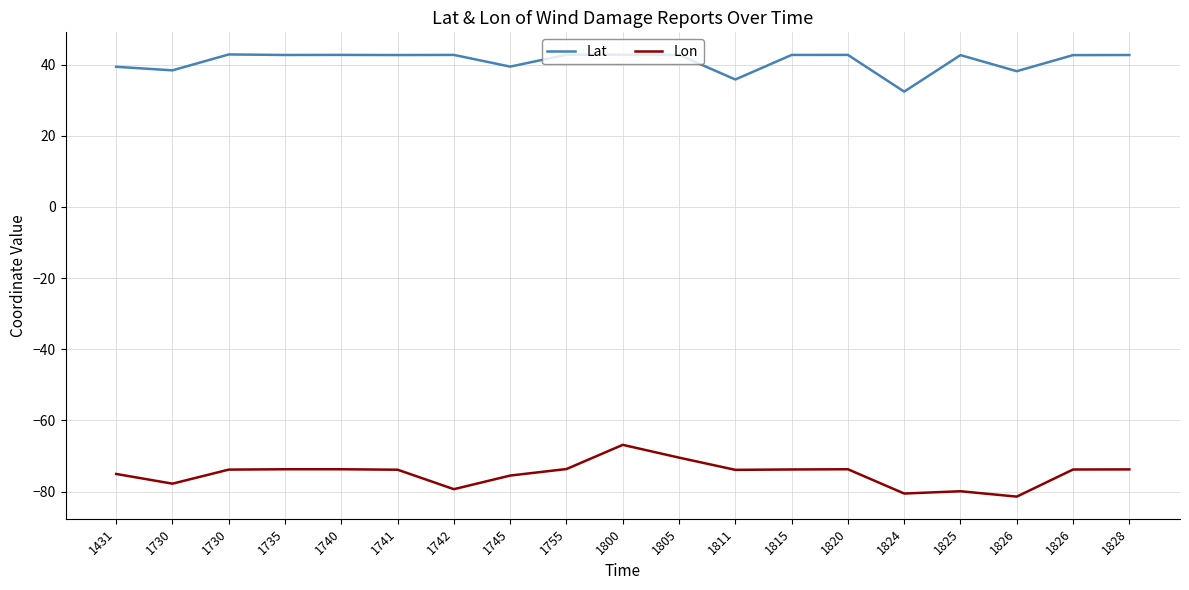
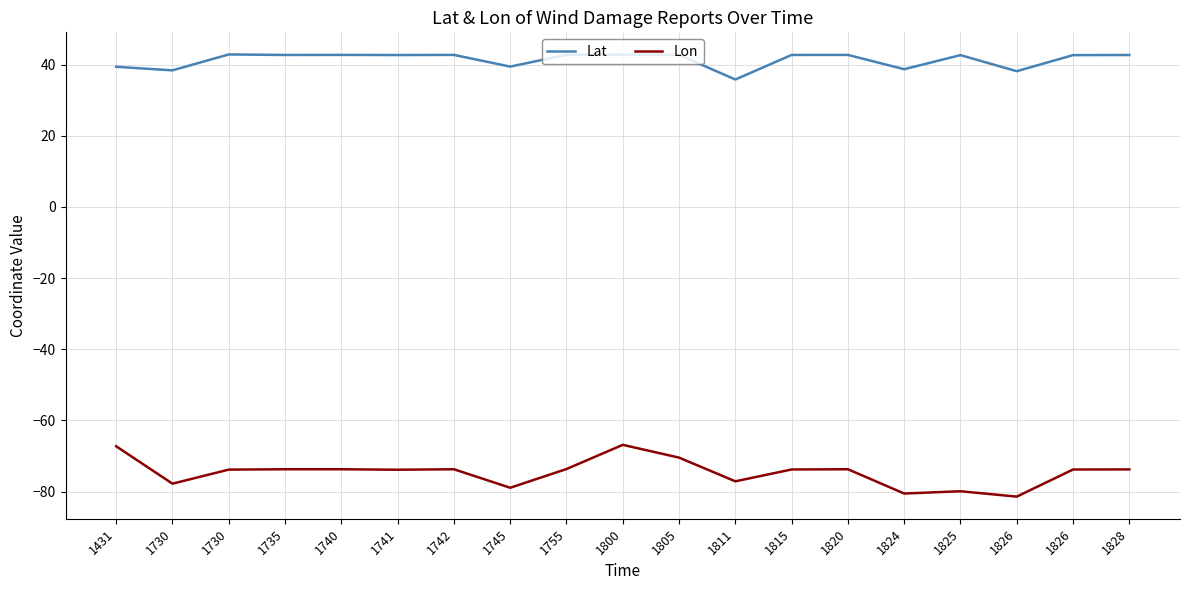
Lon, 1431: -75 -> -67
Lon, 1742: -79 -> -74
Lon, 1745: -75 -> -79
Lon, 1811: -74 -> -77
Lat, 1824: 32 -> 39
